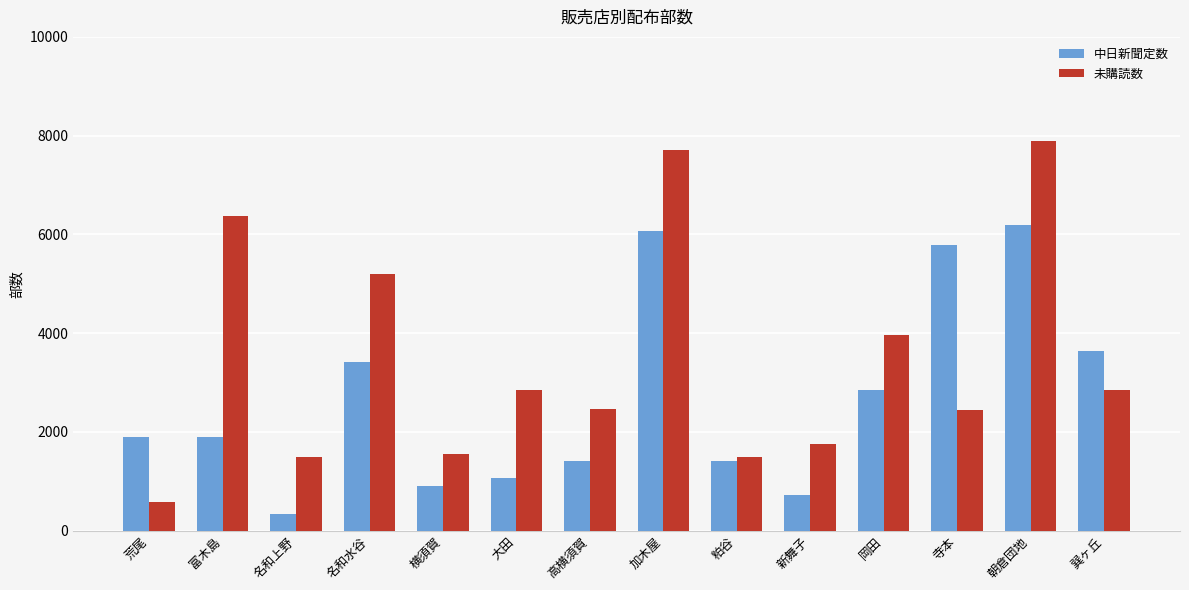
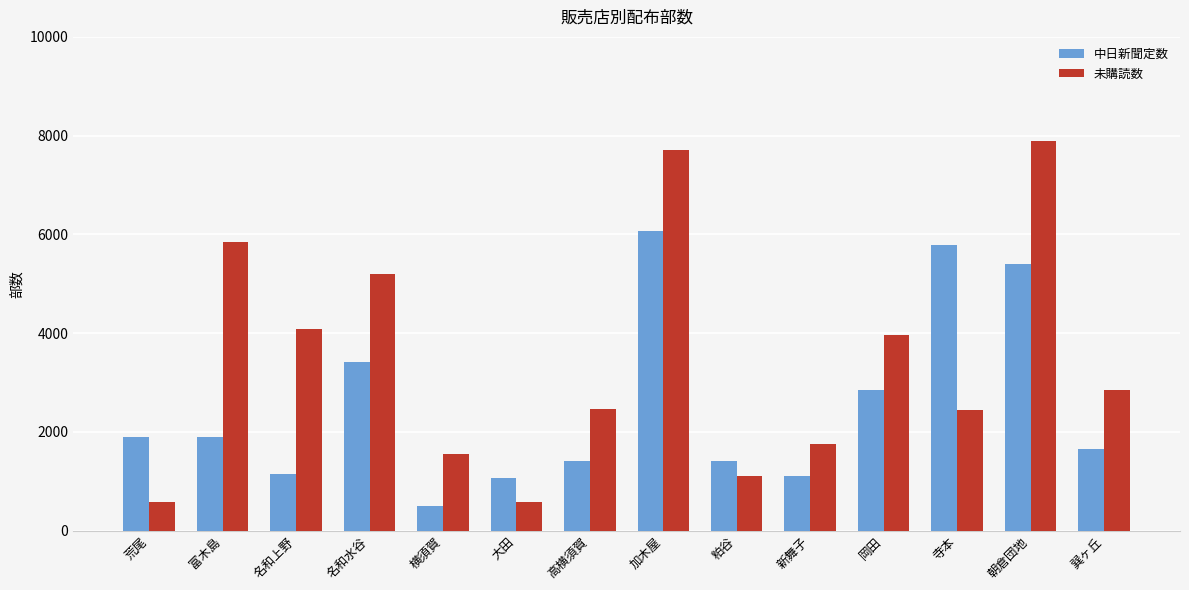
未購読数, 富木島: 6400 -> 5900
中日新聞定数, 名和上野: 300 -> 1200
未購読数, 名和上野: 1500 -> 4100
中日新聞定数, 横須賀: 900 -> 500
未購読数, 大田: 2900 -> 600
未購読数, 粕谷: 1500 -> 1100
中日新聞定数, 新舞子: 700 -> 1100
中日新聞定数, 朝倉団地: 6200 -> 5400
中日新聞定数, 巽ヶ丘: 3600 -> 1700
